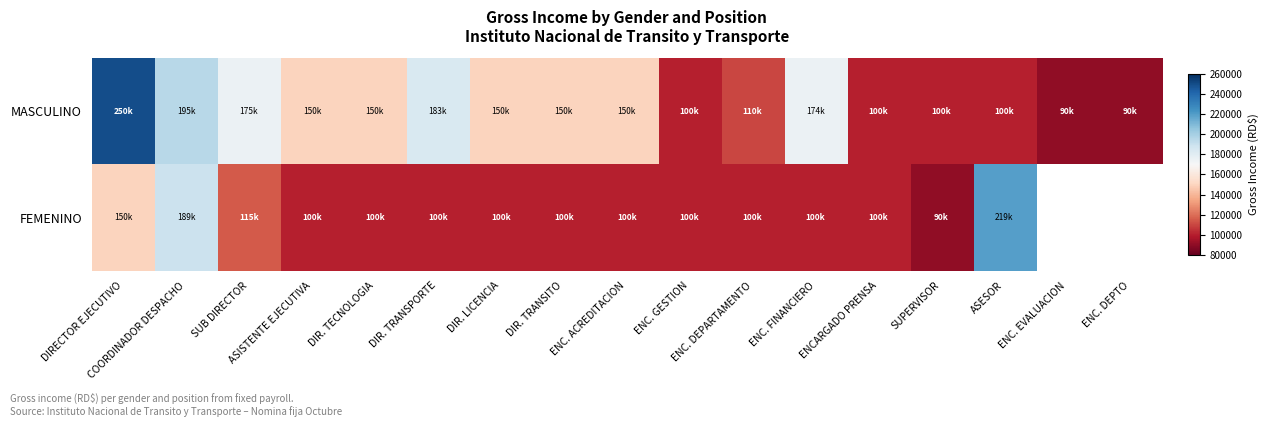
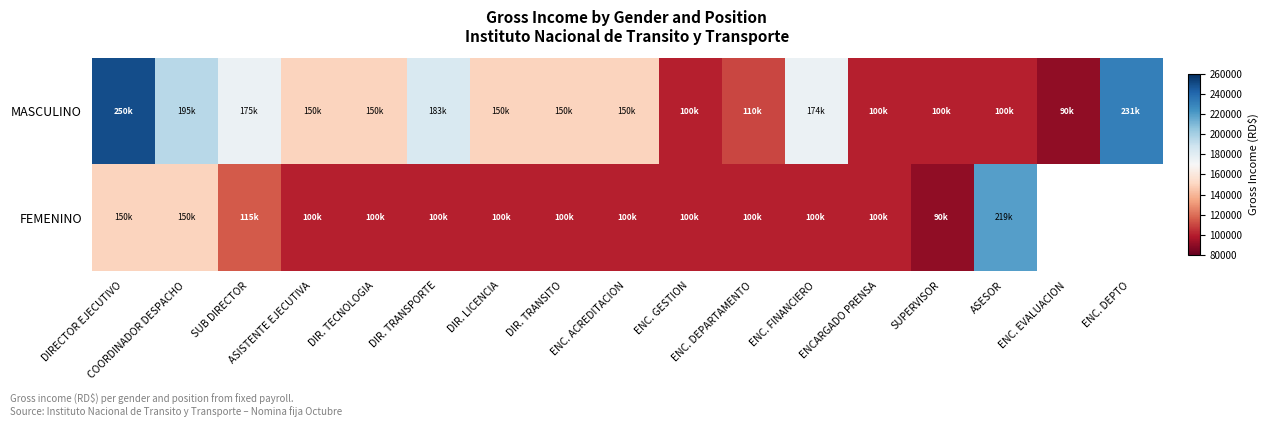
MASCULINO, ENC. DEPTO: 90k -> 231k
FEMENINO, COORDINADOR DESPACHO: 189k -> 150k
